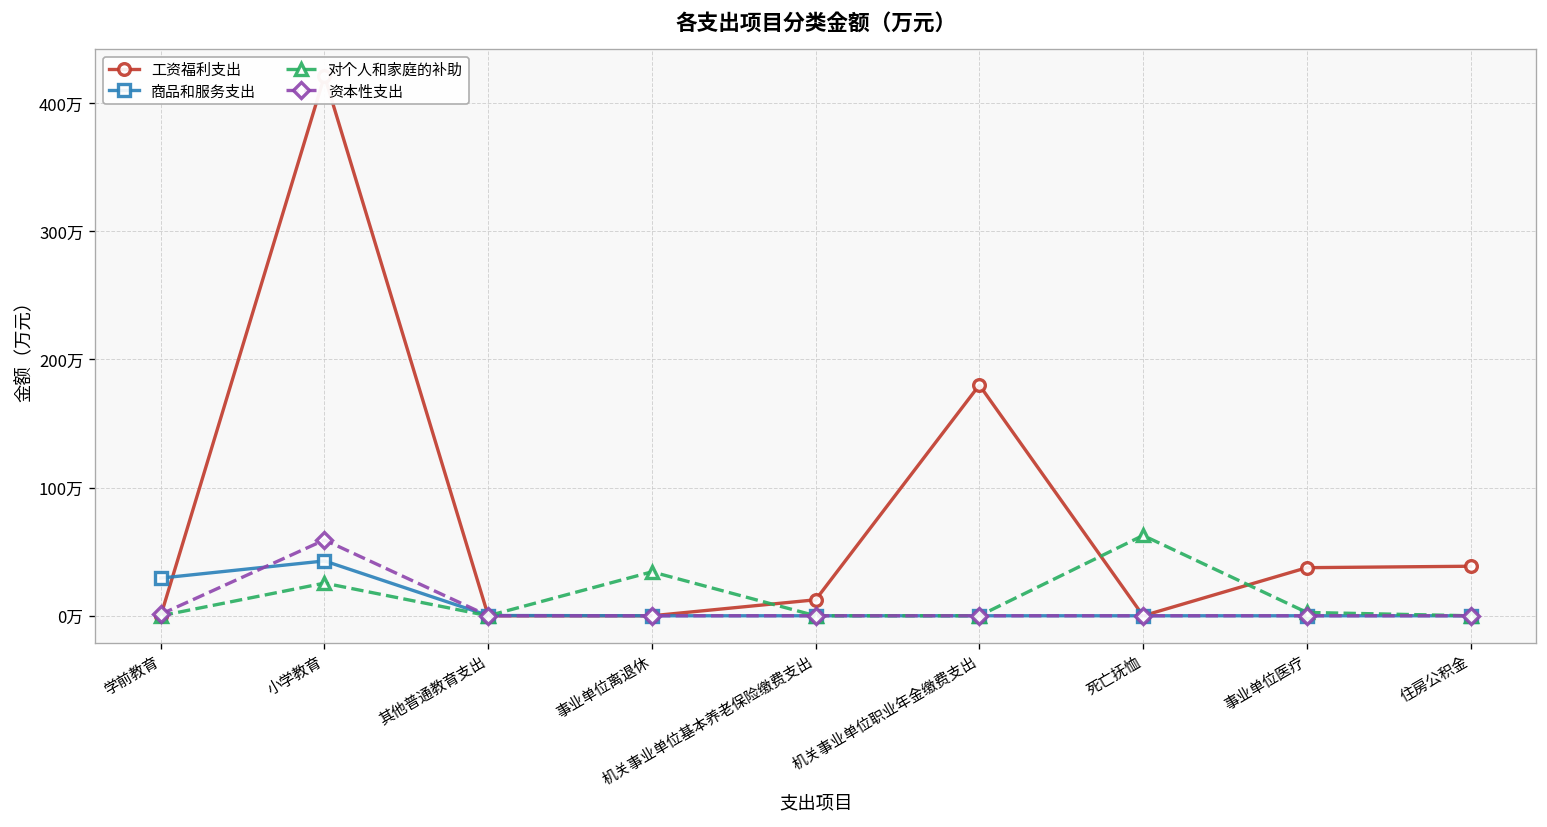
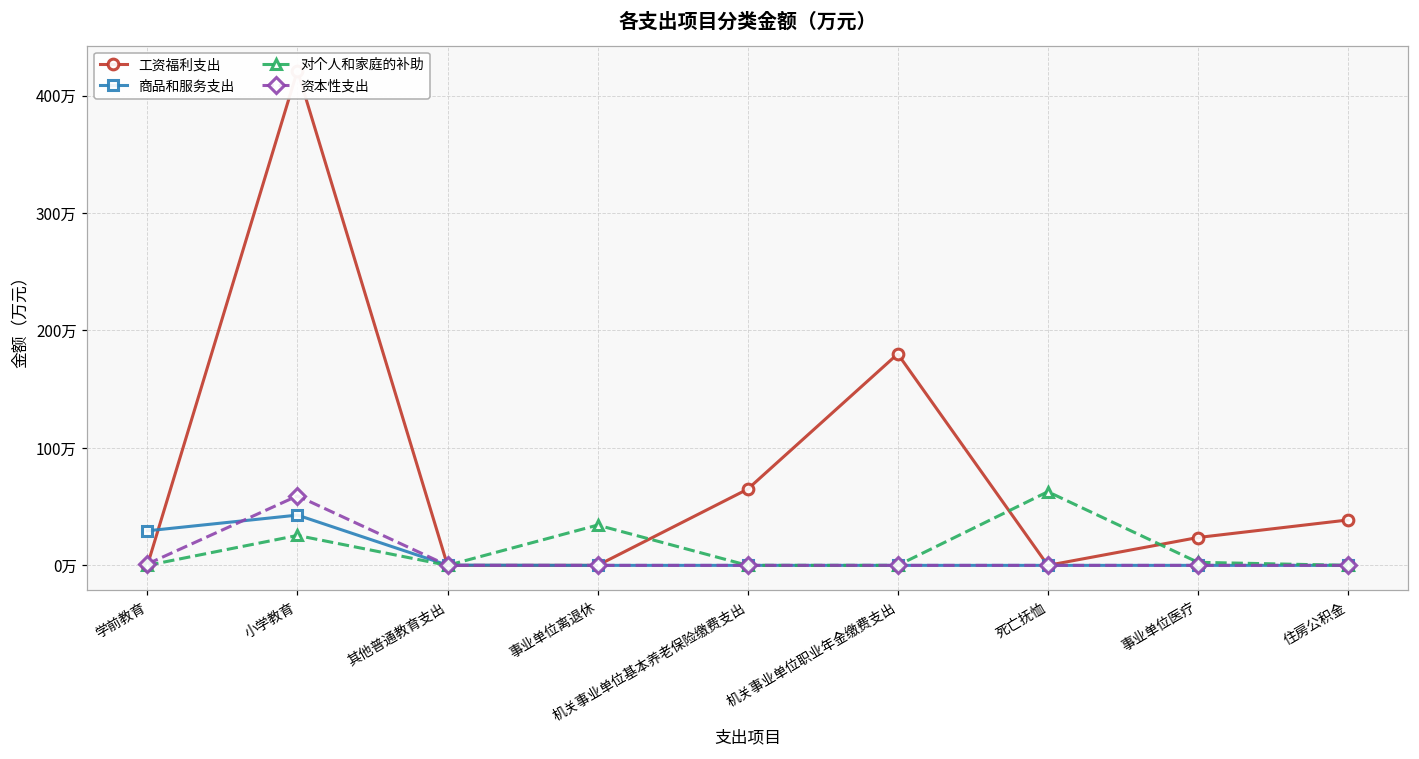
工资福利支出, 机关事业单位基本养老保险缴费支出: 12万 -> 65万
工资福利支出, 事业单位医疗: 38万 -> 24万
